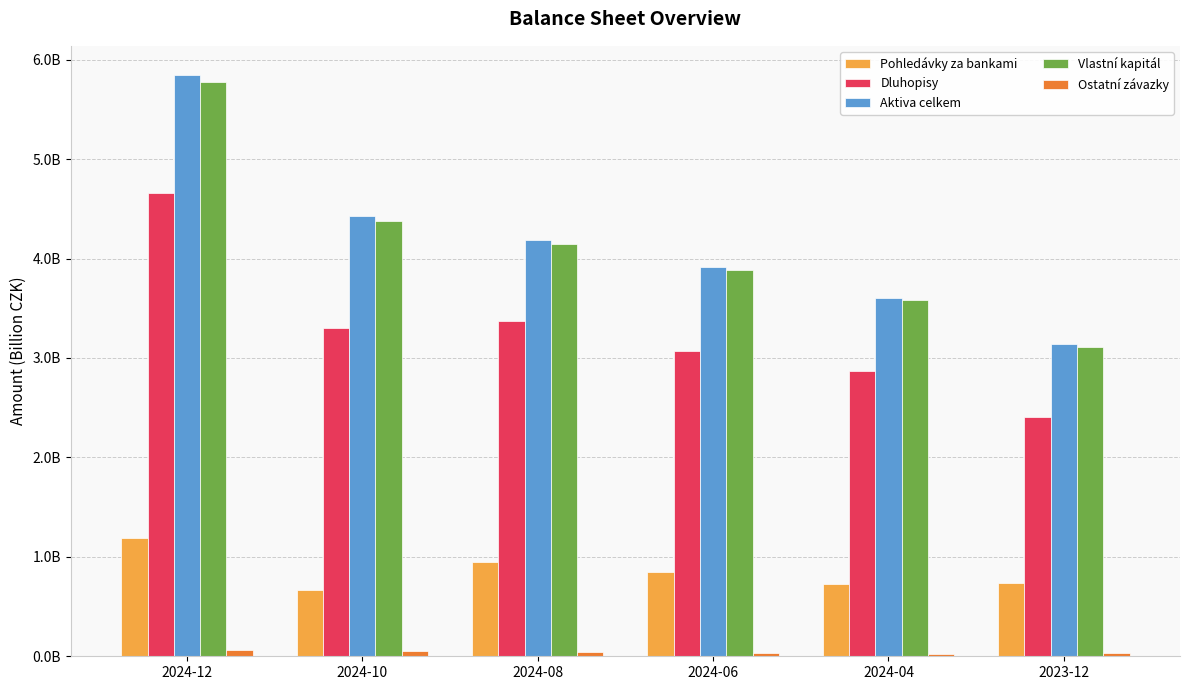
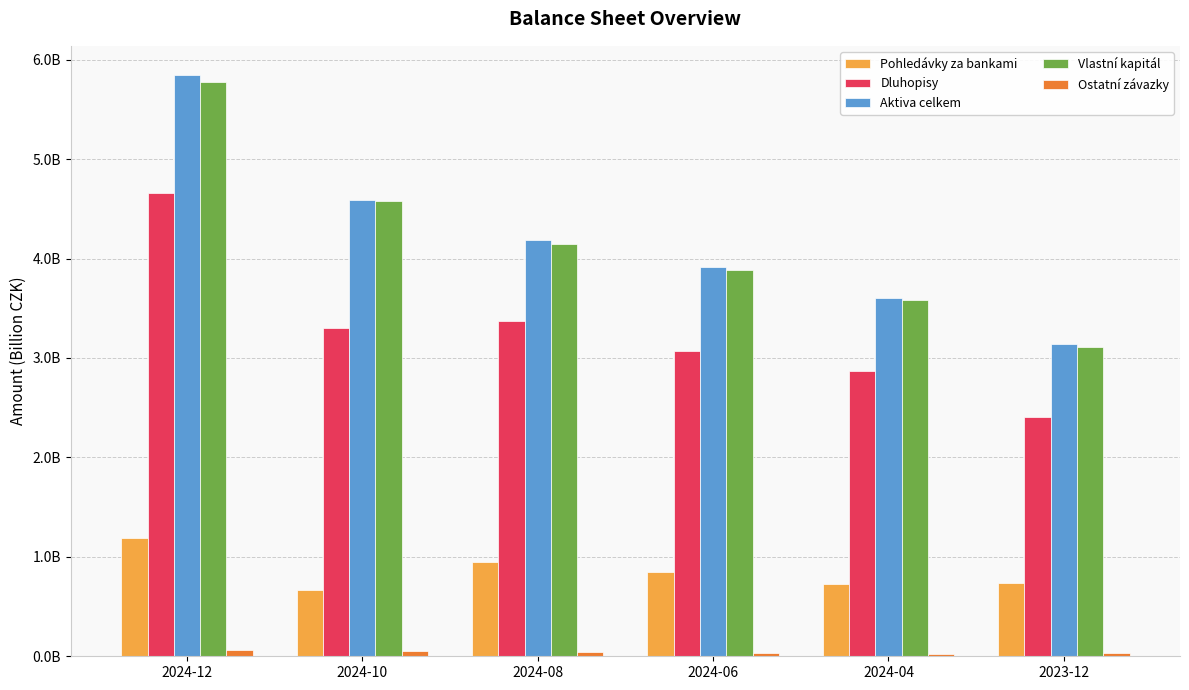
Aktiva celkem, 2024-10: 4400000000 -> 4600000000
Vlastní kapitál, 2024-10: 4400000000 -> 4600000000
